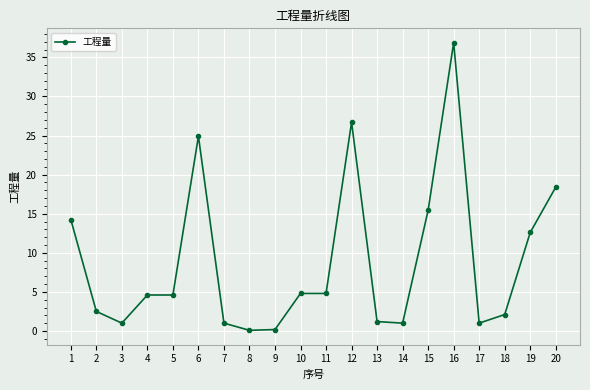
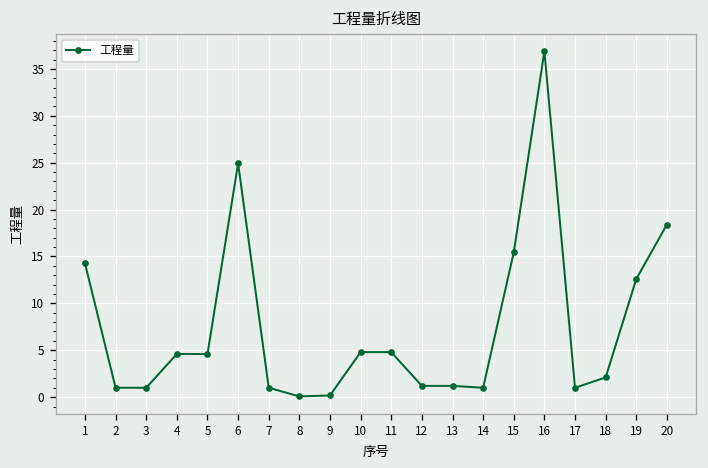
2: 3 -> 1
12: 27 -> 1
